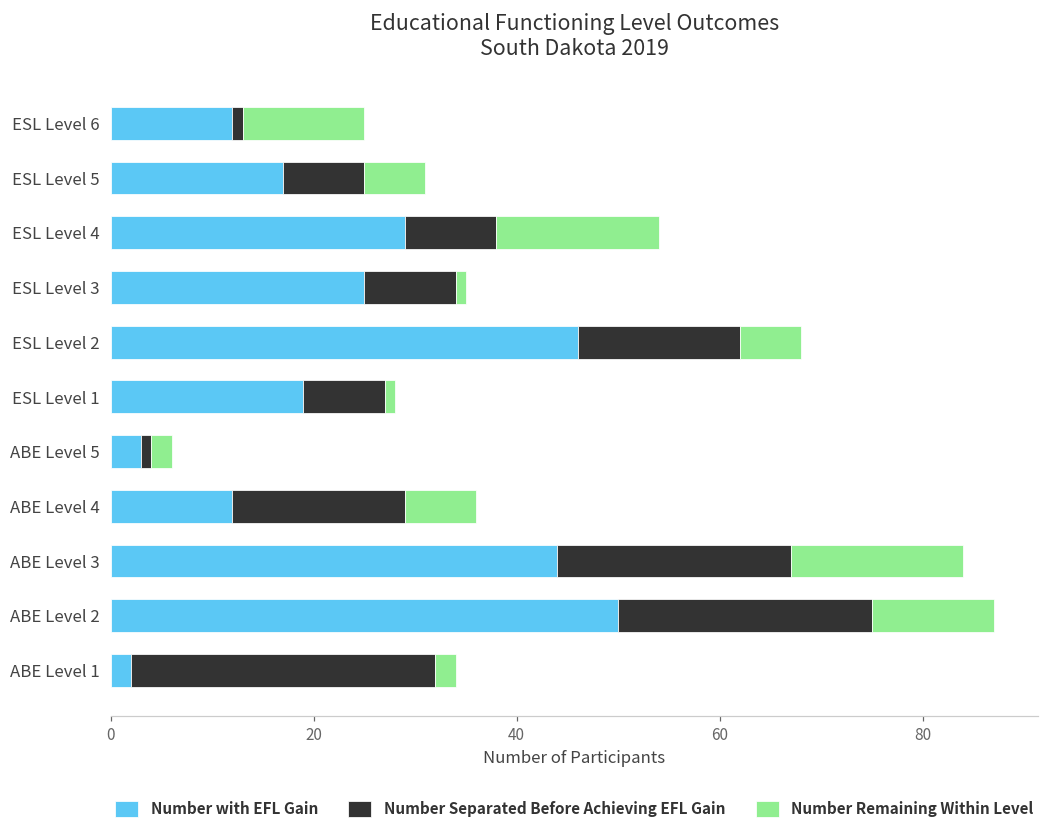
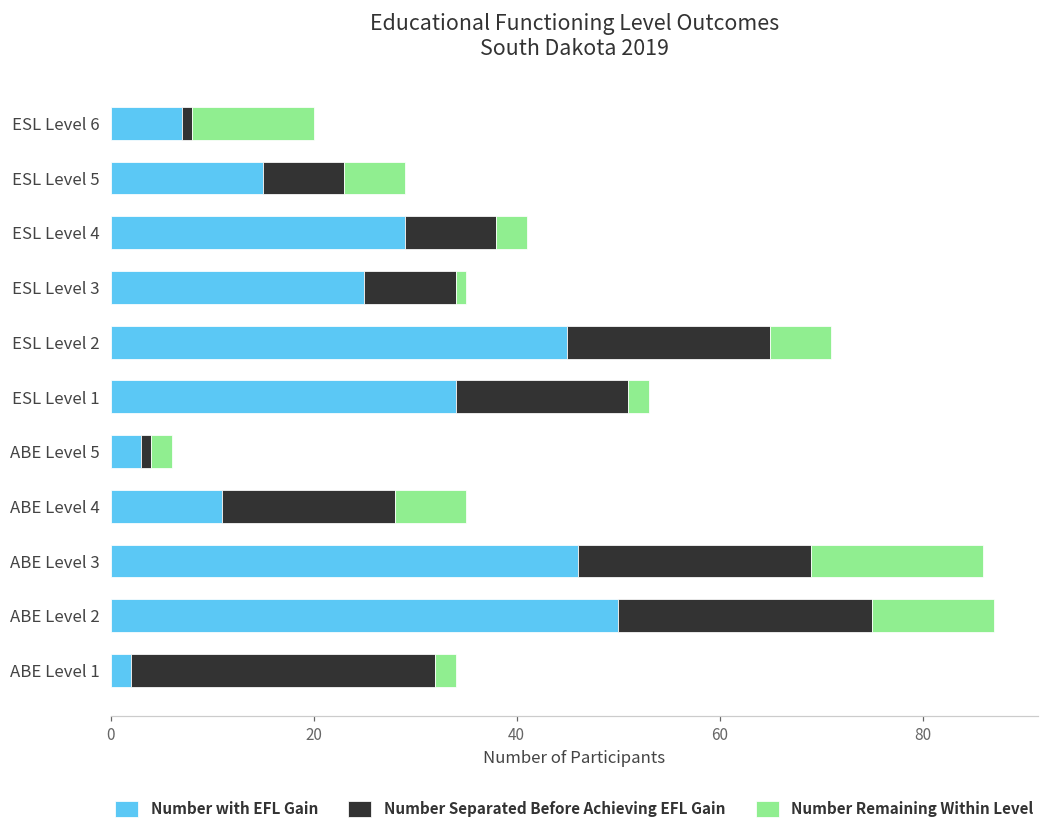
Number with EFL Gain, ESL Level 6: 12 -> 7
Number with EFL Gain, ESL Level 5: 17 -> 15
Number Remaining Within Level, ESL Level 4: 16 -> 3
Number with EFL Gain, ESL Level 2: 46 -> 45
Number Separated Before Achieving EFL Gain, ESL Level 2: 16 -> 20
Number with EFL Gain, ESL Level 1: 19 -> 34
Number Separated Before Achieving EFL Gain, ESL Level 1: 8 -> 17
Number Remaining Within Level, ESL Level 1: 1 -> 2
Number with EFL Gain, ABE Level 4: 12 -> 11
Number with EFL Gain, ABE Level 3: 44 -> 46
